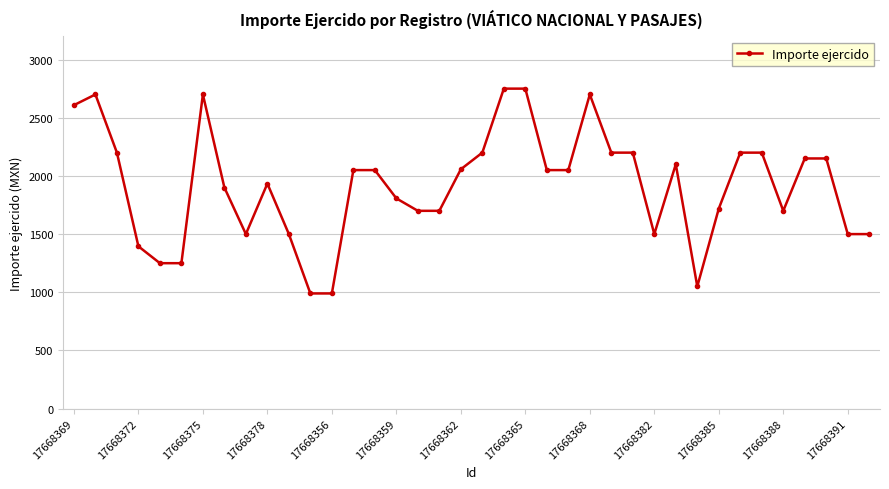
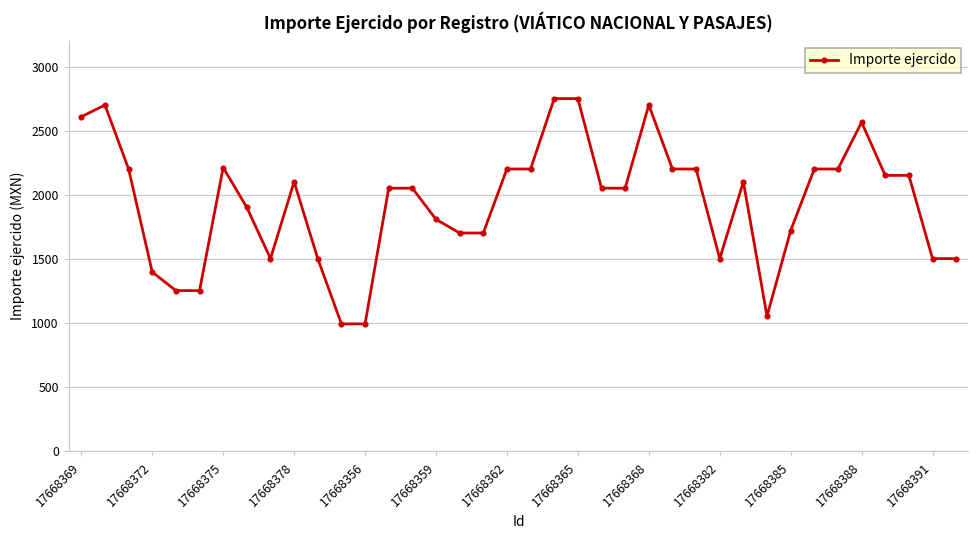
17668375: 2700 -> 2210
17668378: 1930 -> 2100
17668362: 2060 -> 2200
17668388: 1700 -> 2570
